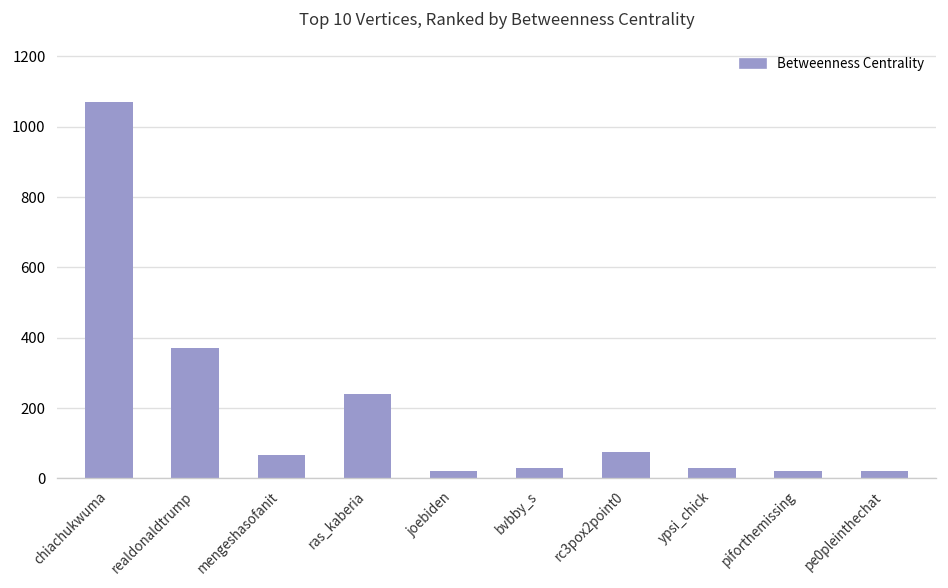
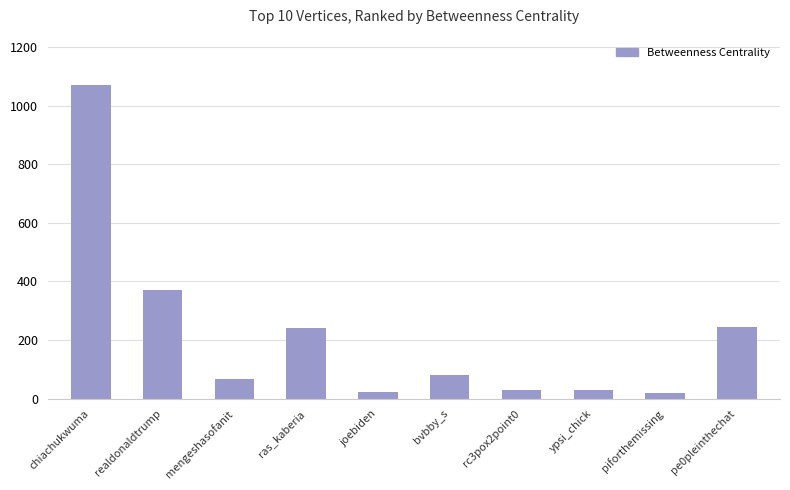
bvbby_s: 30 -> 80
rc3pox2point0: 80 -> 30
pe0pleinthechat: 20 -> 240
